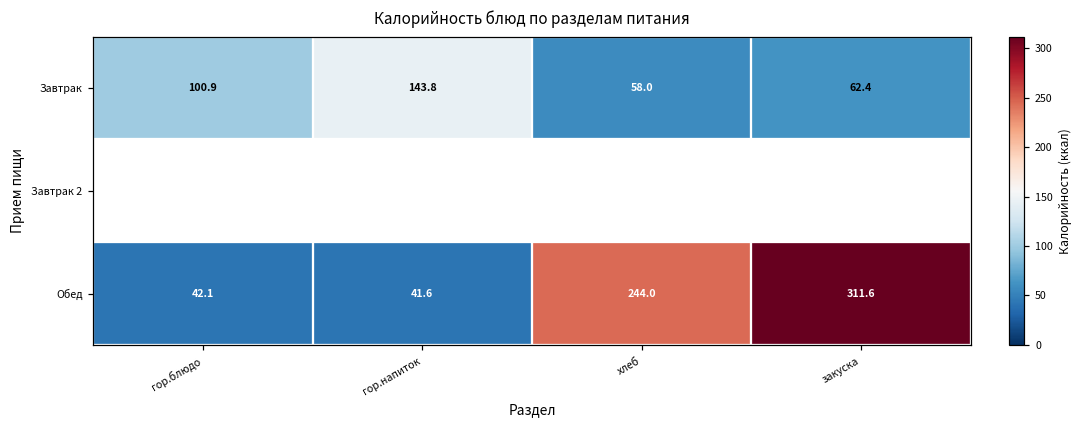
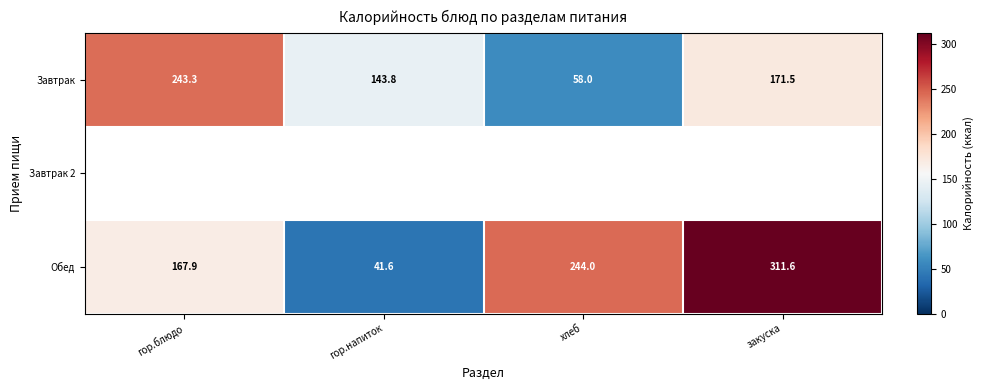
Завтрак, гор.блюдо: 100.9 -> 243.3
Завтрак, закуска: 62.4 -> 171.5
Обед, гор.блюдо: 42.1 -> 167.9
